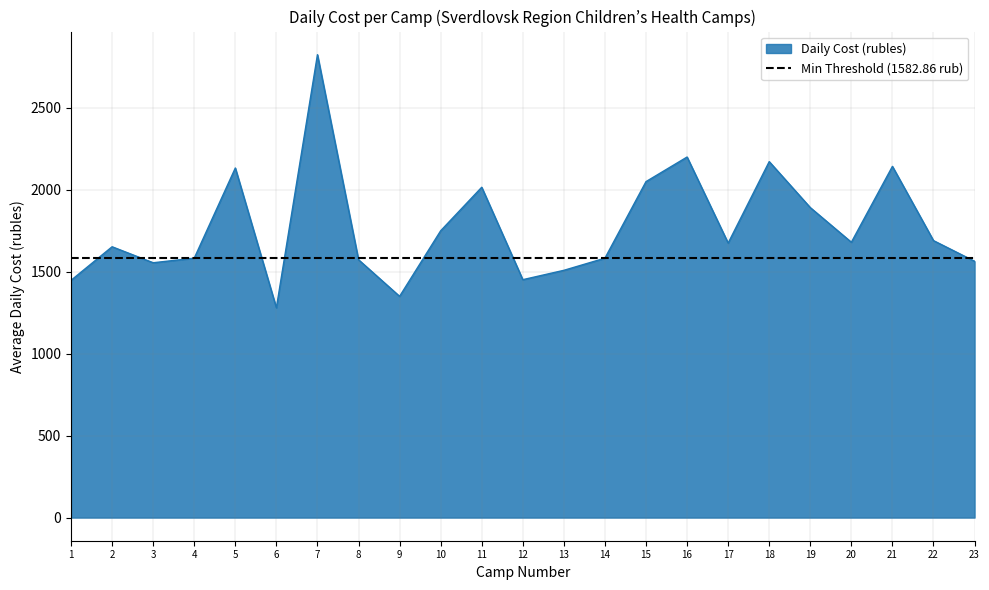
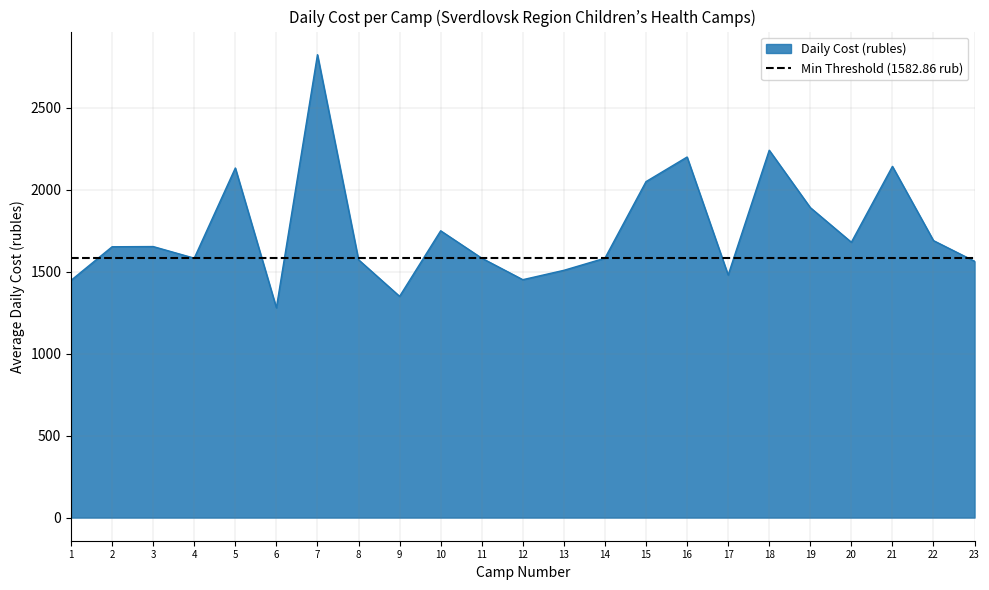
3: 1550 -> 1650
11: 2020 -> 1580
17: 1670 -> 1480
18: 2170 -> 2240
